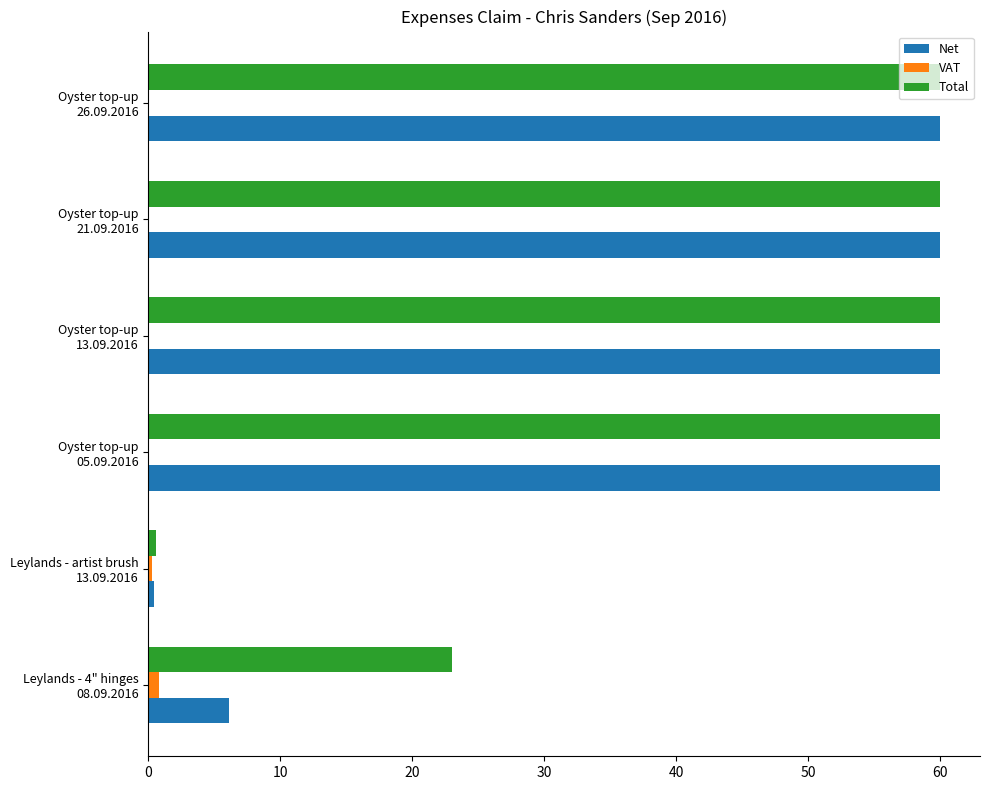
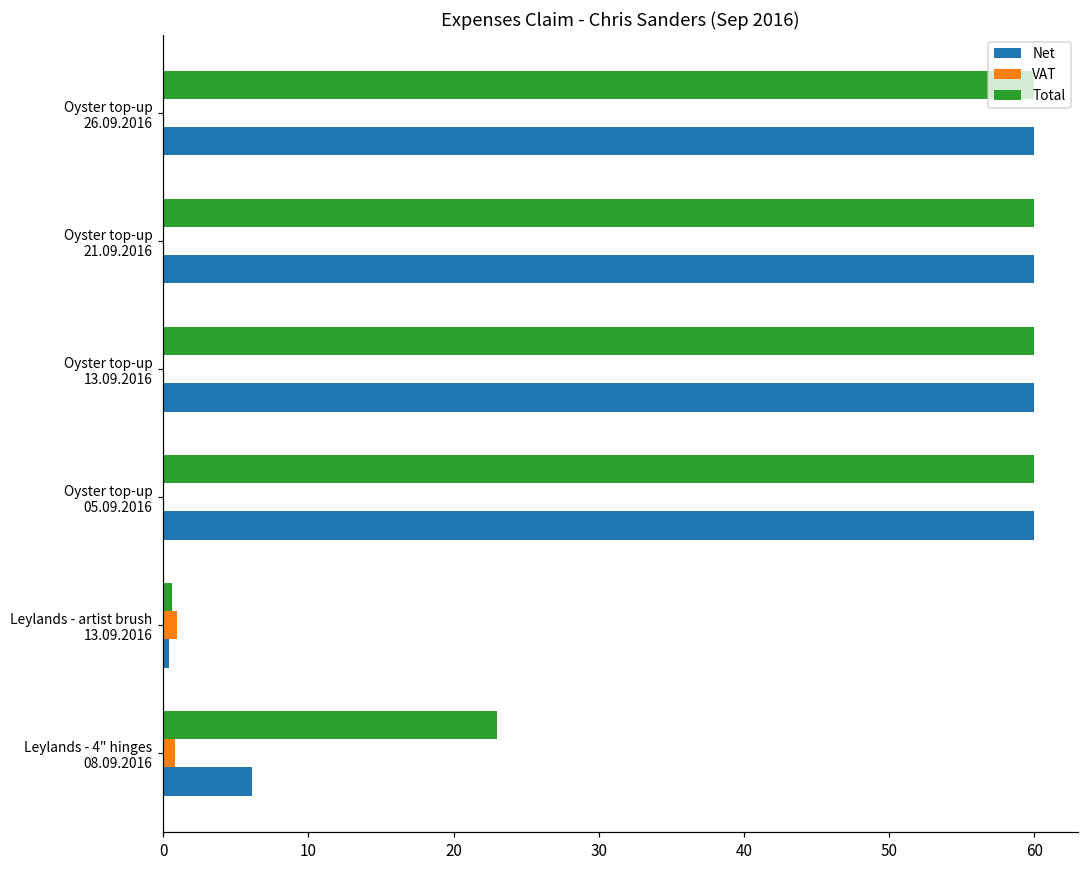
VAT, Leylands - artist brush 13.09.2016: 0.3 -> 1.0
